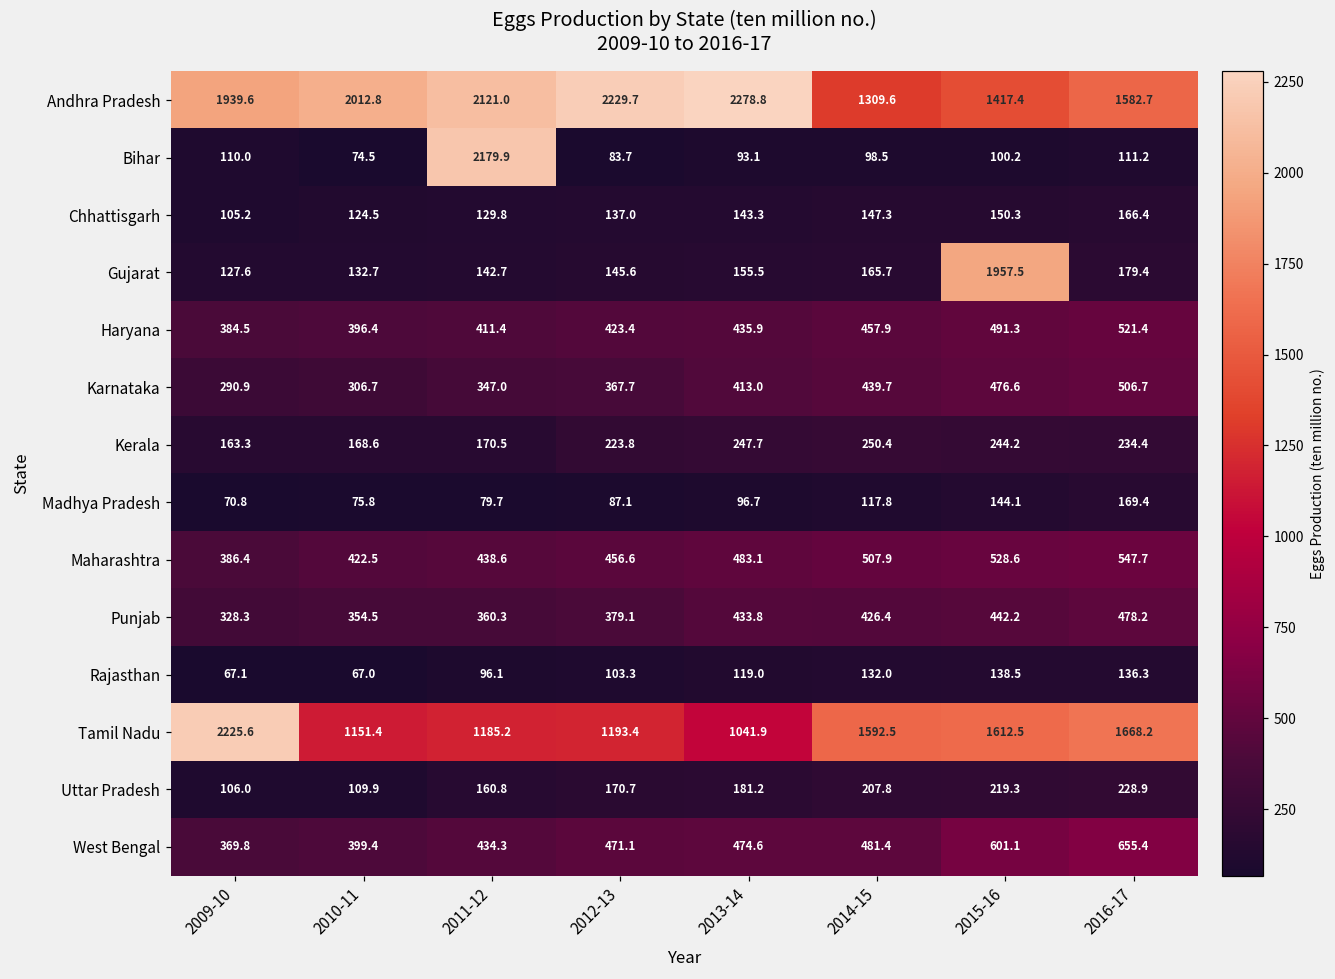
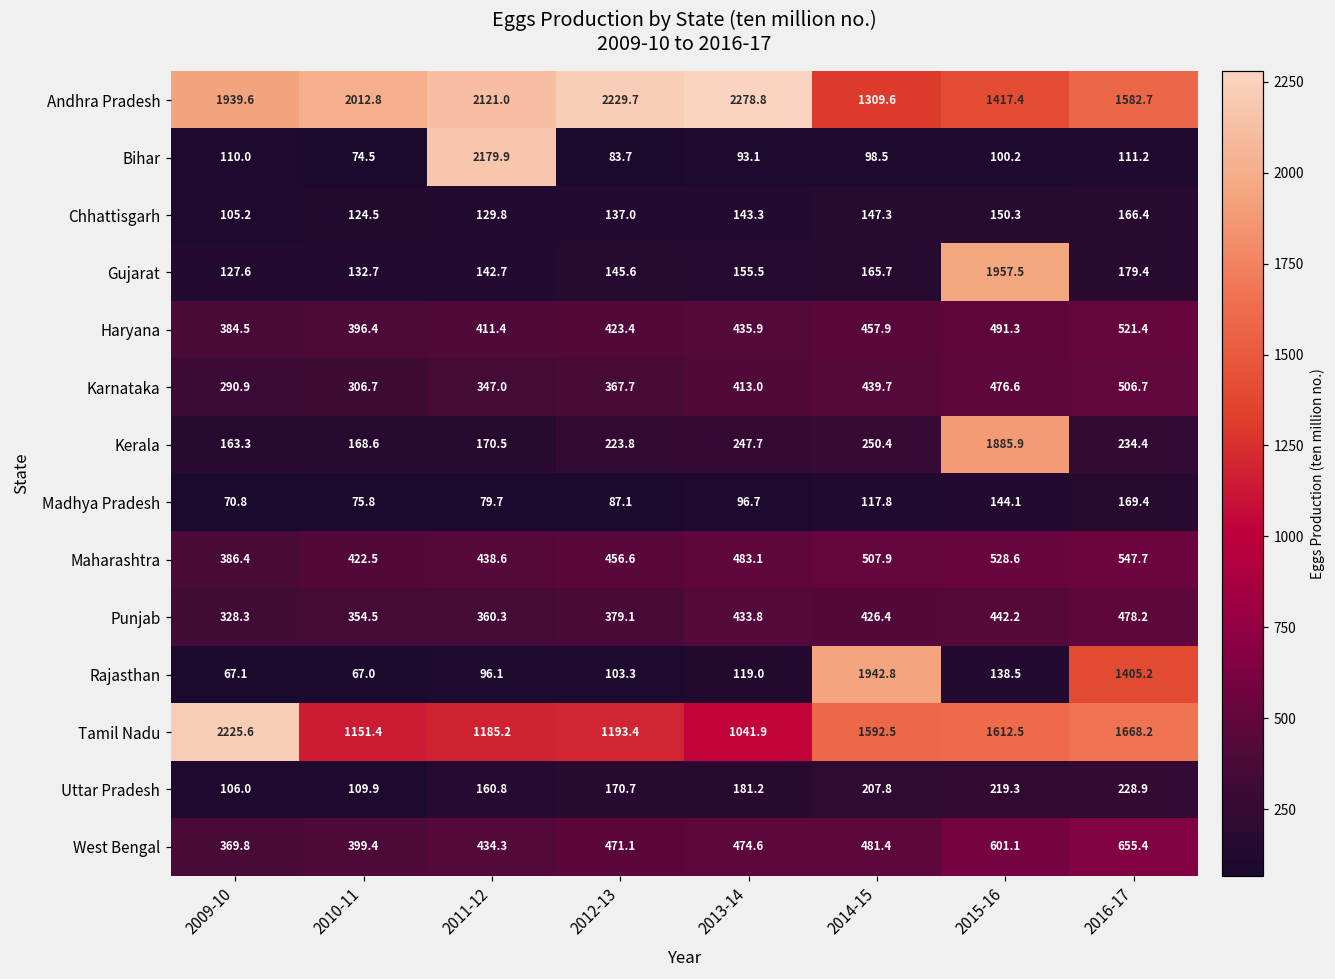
Kerala, 2015-16: 244.2 -> 1885.9
Rajasthan, 2014-15: 132.0 -> 1942.8
Rajasthan, 2016-17: 136.3 -> 1405.2
